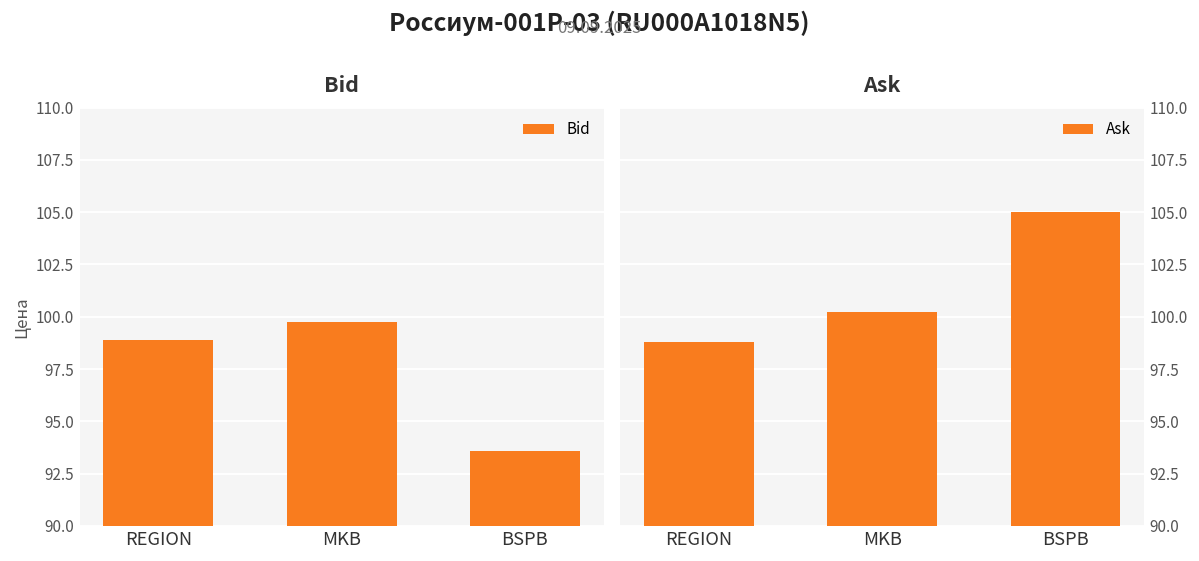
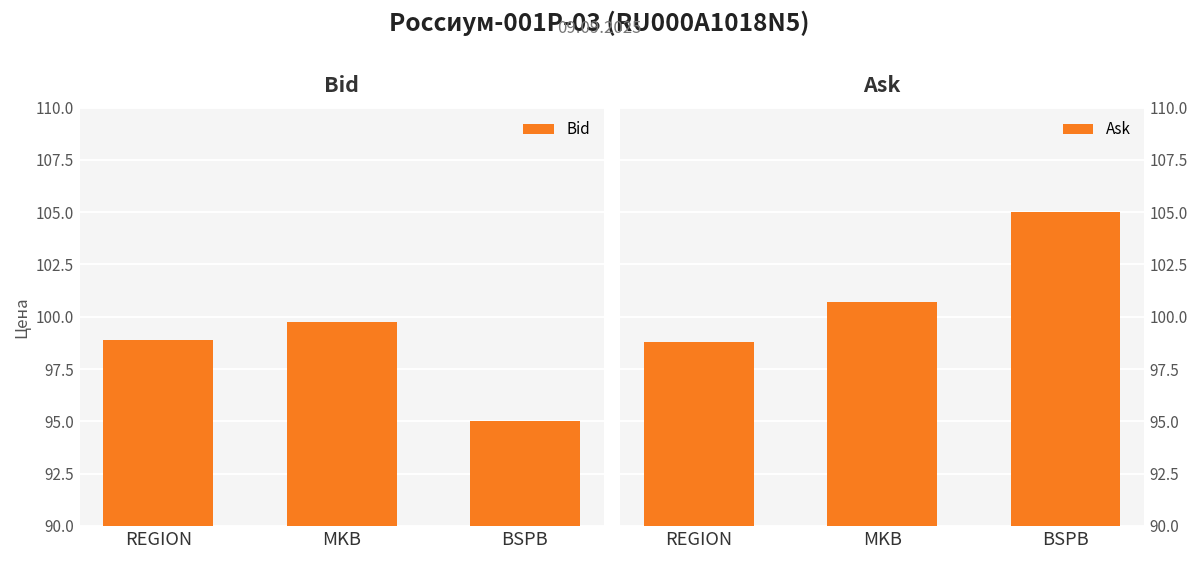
Bid, BSPB: 93.6 -> 95.0
Ask, MKB: 100.3 -> 100.7
